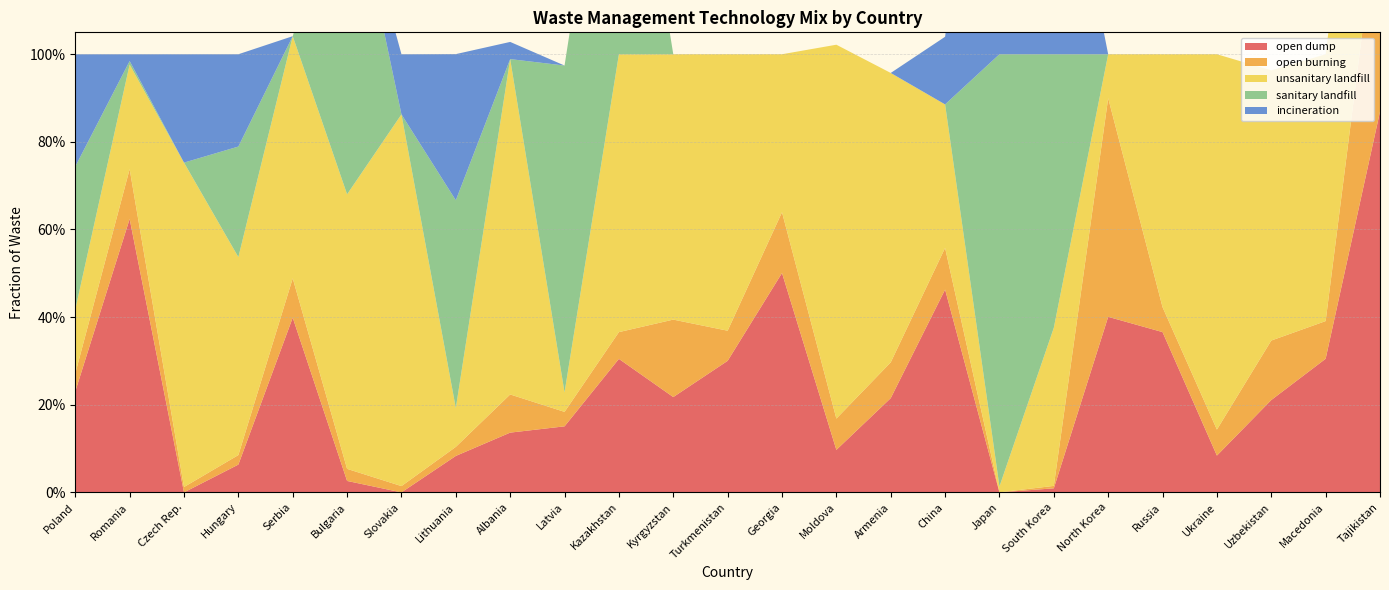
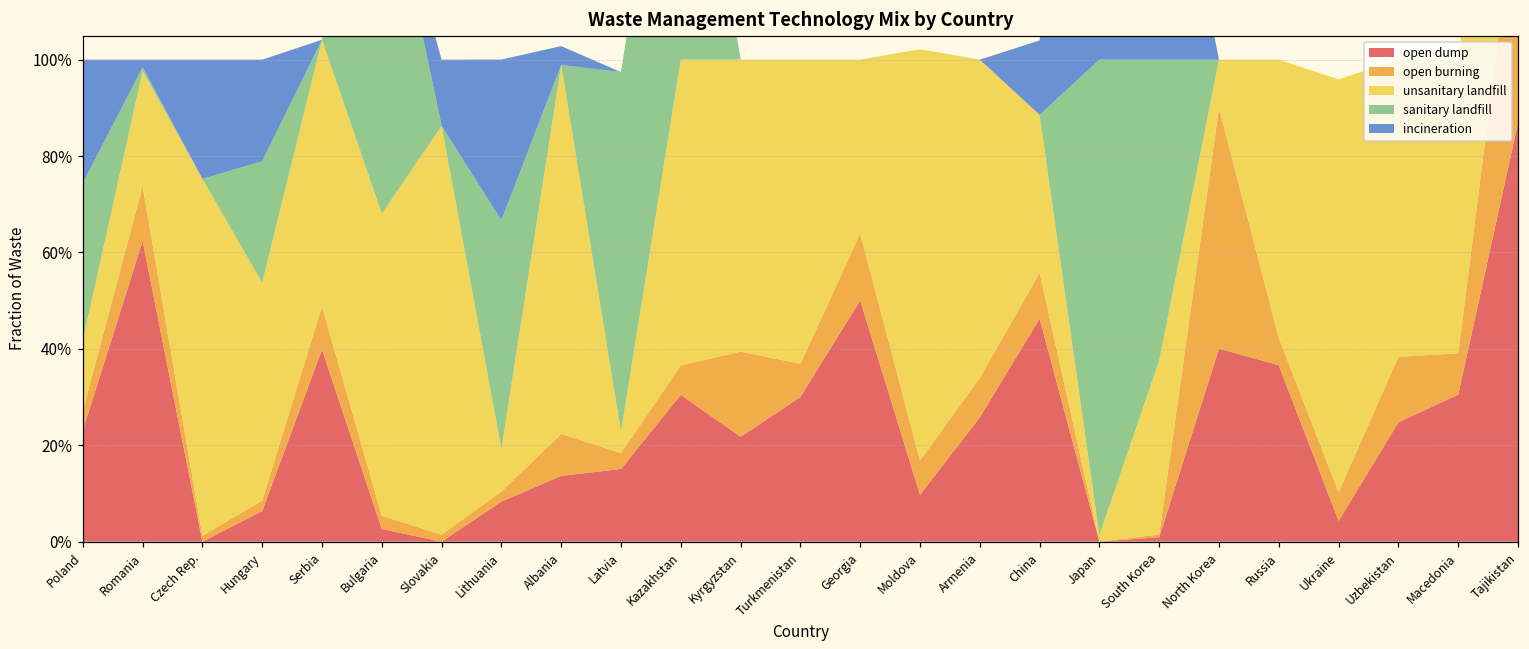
open dump, Armenia: 22% -> 26%
open dump, Ukraine: 8% -> 4%
open dump, Uzbekistan: 21% -> 25%
